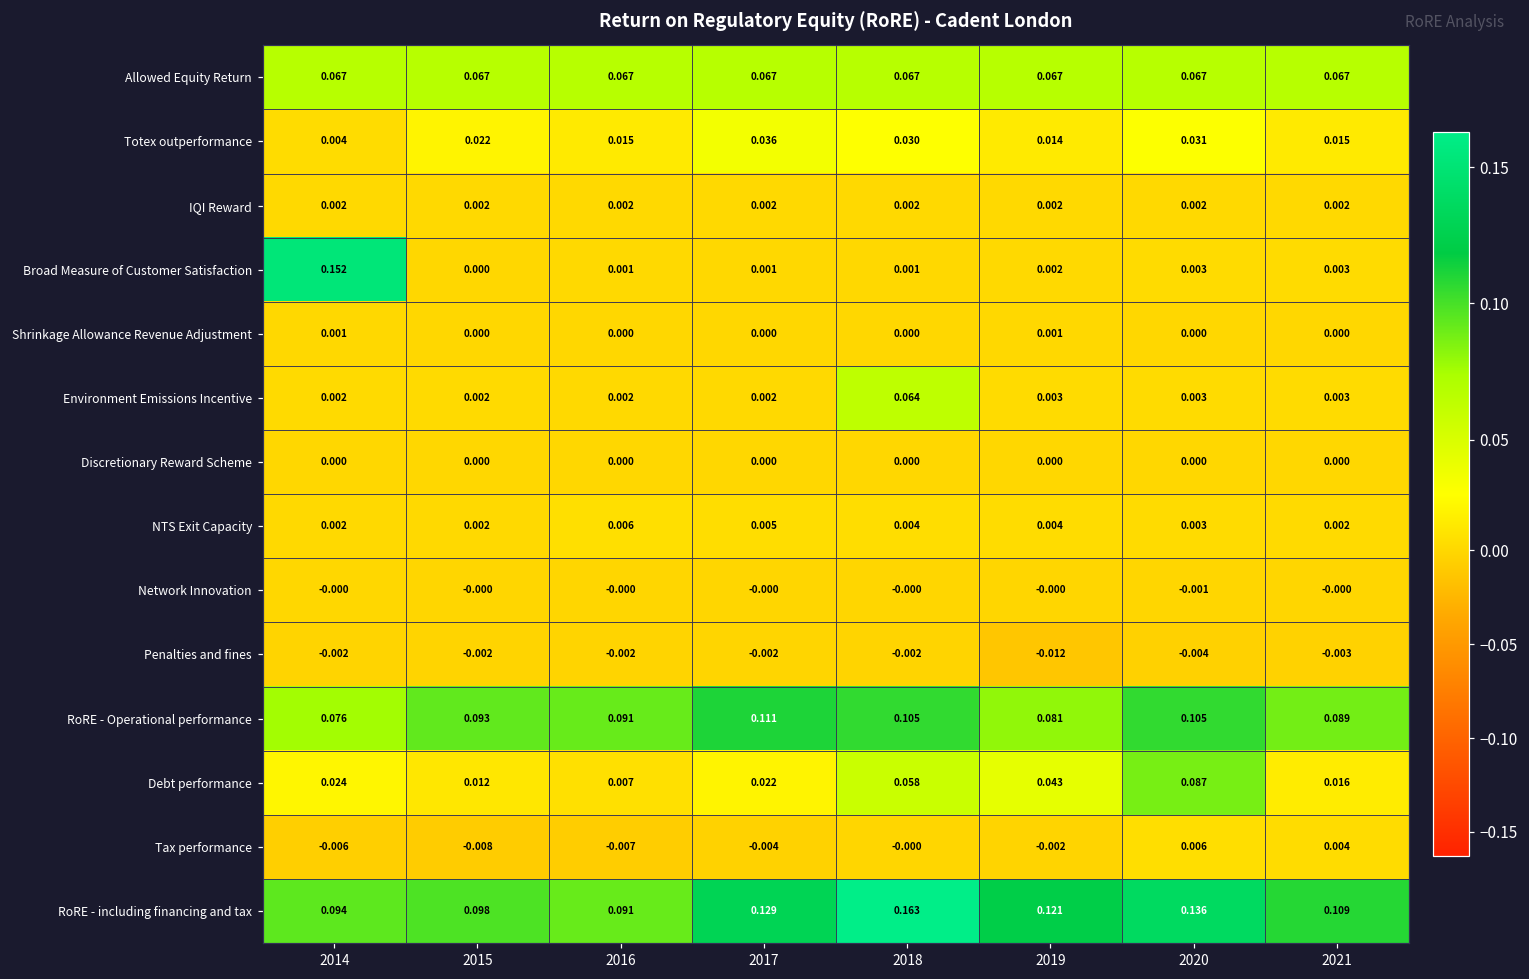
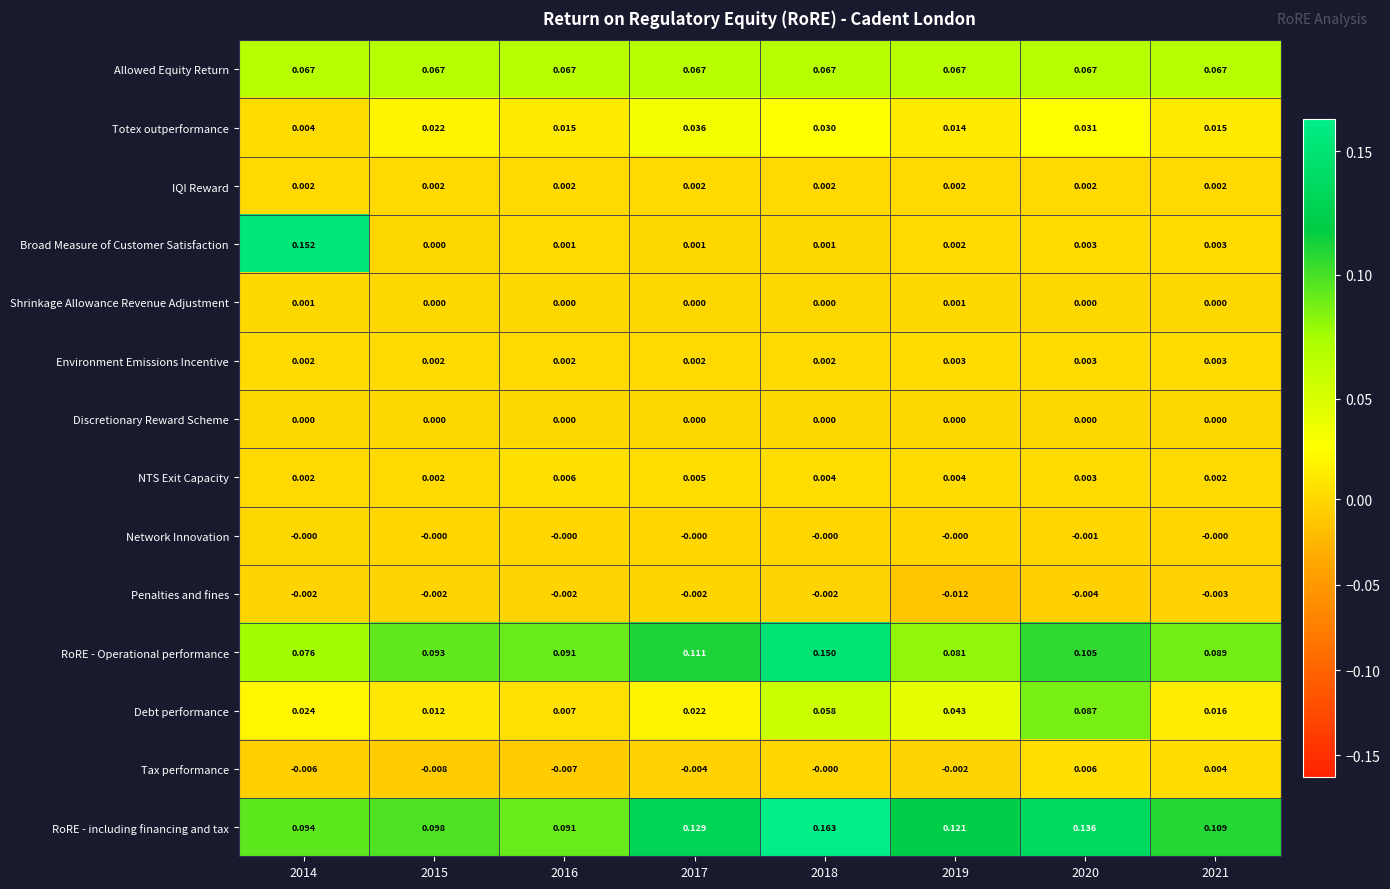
Environment Emissions Incentive, 2018: 0.064 -> 0.002
RoRE - Operational performance, 2018: 0.105 -> 0.150
